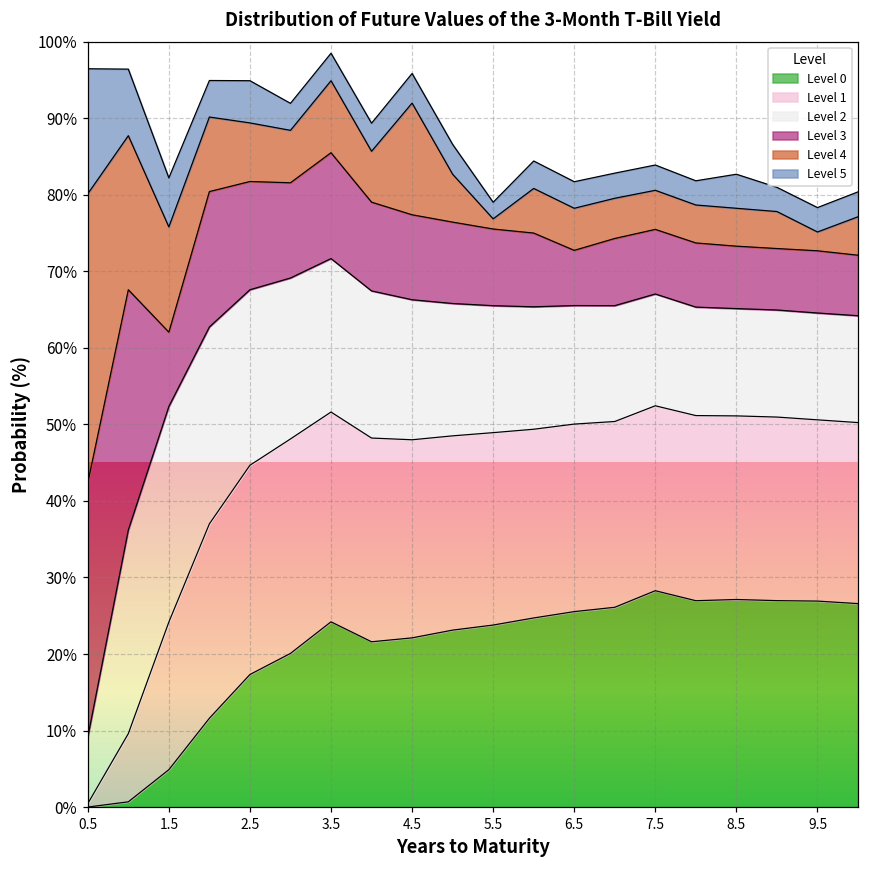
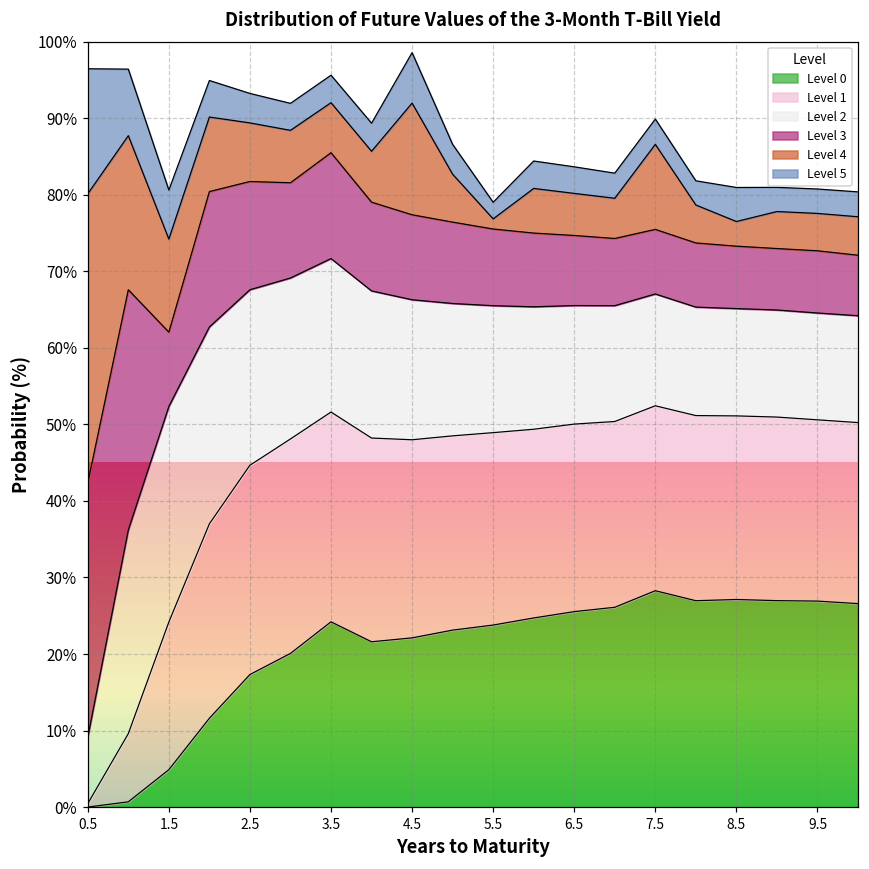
Level 4, 1.5: 14% -> 12%
Level 5, 2.5: 6% -> 4%
Level 4, 3.5: 9% -> 7%
Level 5, 4.5: 4% -> 7%
Level 3, 6.5: 7% -> 9%
Level 4, 7.5: 5% -> 11%
Level 4, 8.5: 5% -> 3%
Level 4, 9.5: 2% -> 5%
